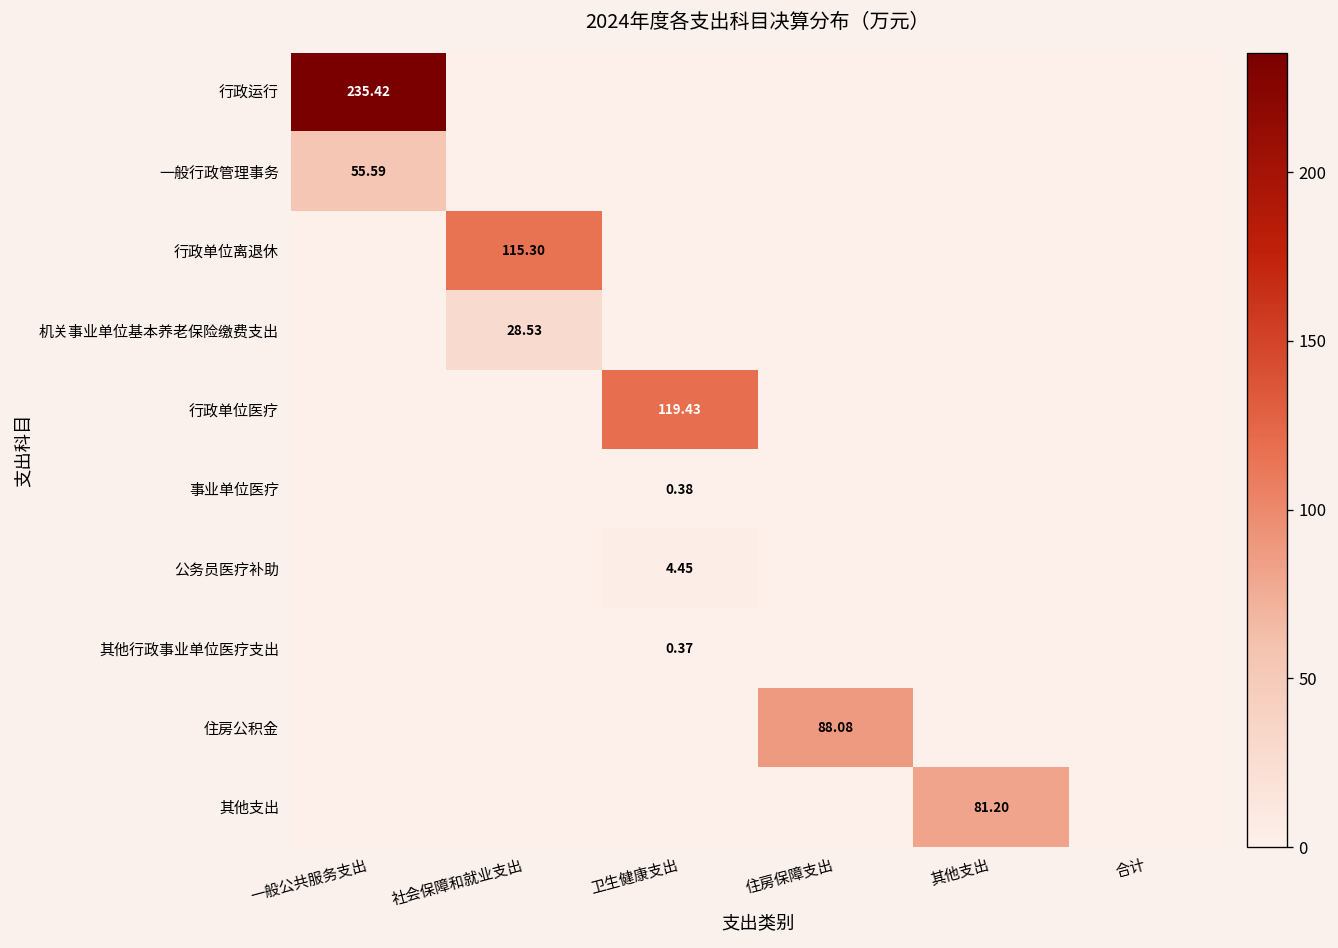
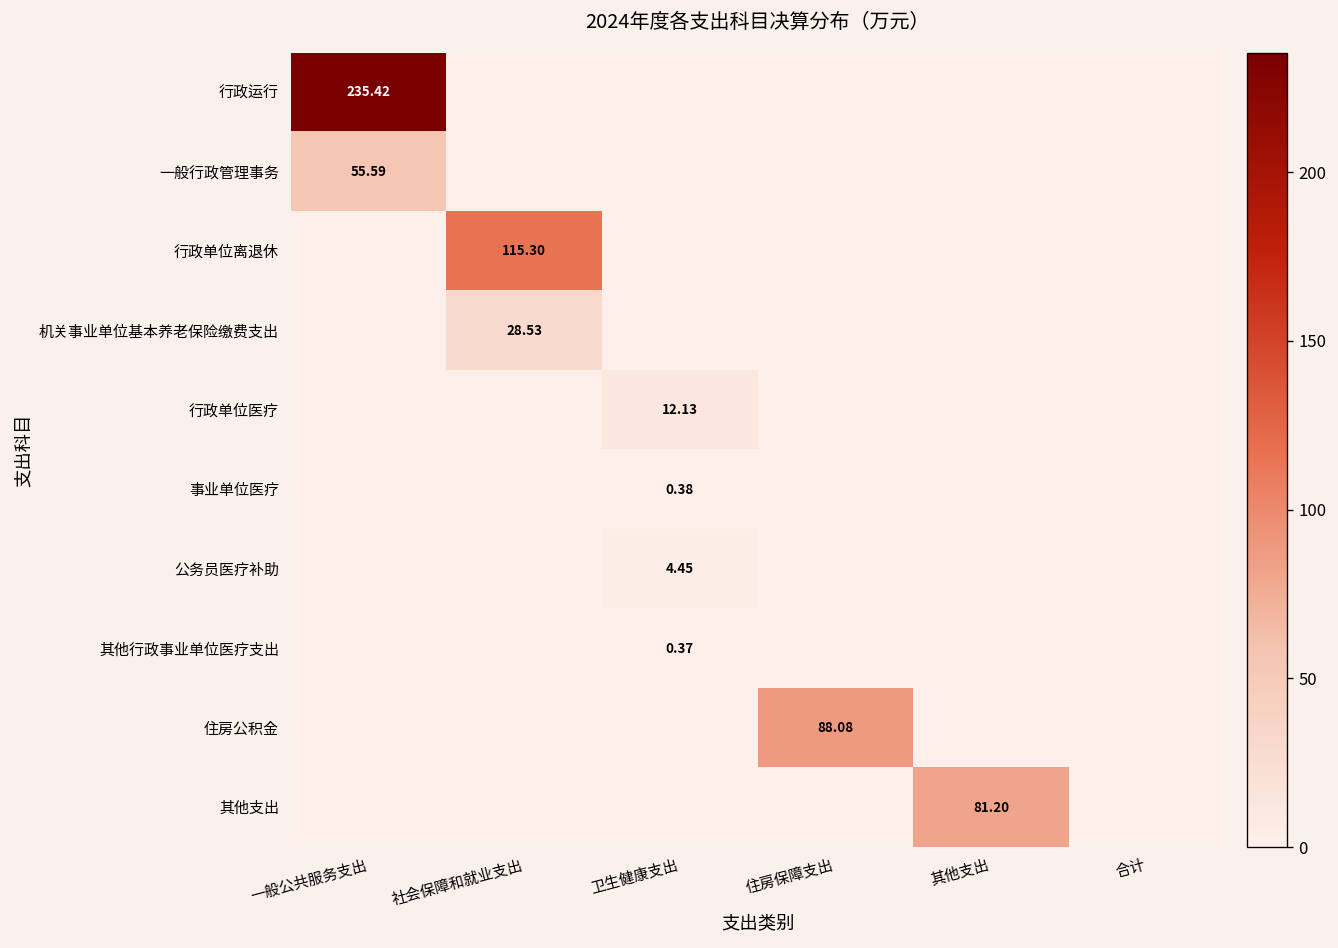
行政单位医疗, 卫生健康支出: 119.43 -> 12.13
